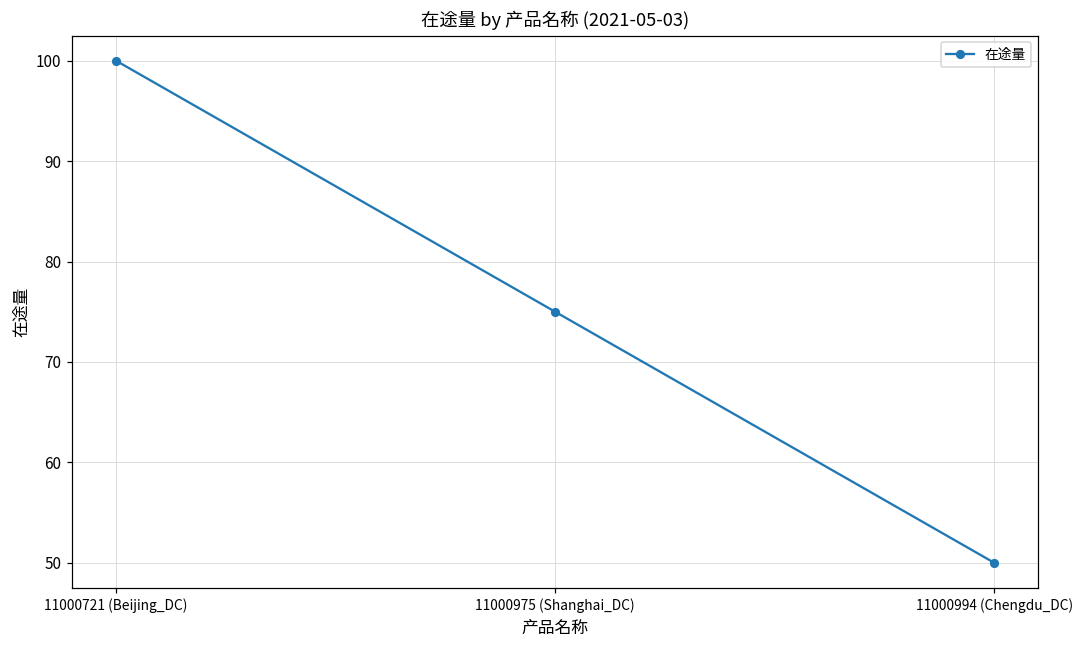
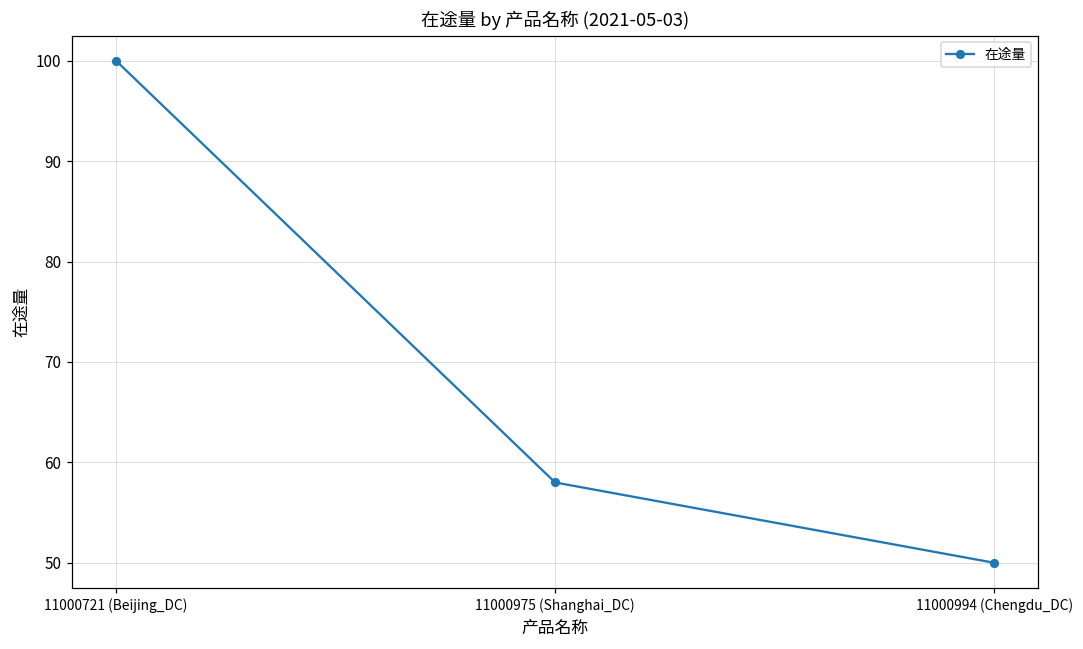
11000975 (Shanghai_DC): 75 -> 58
